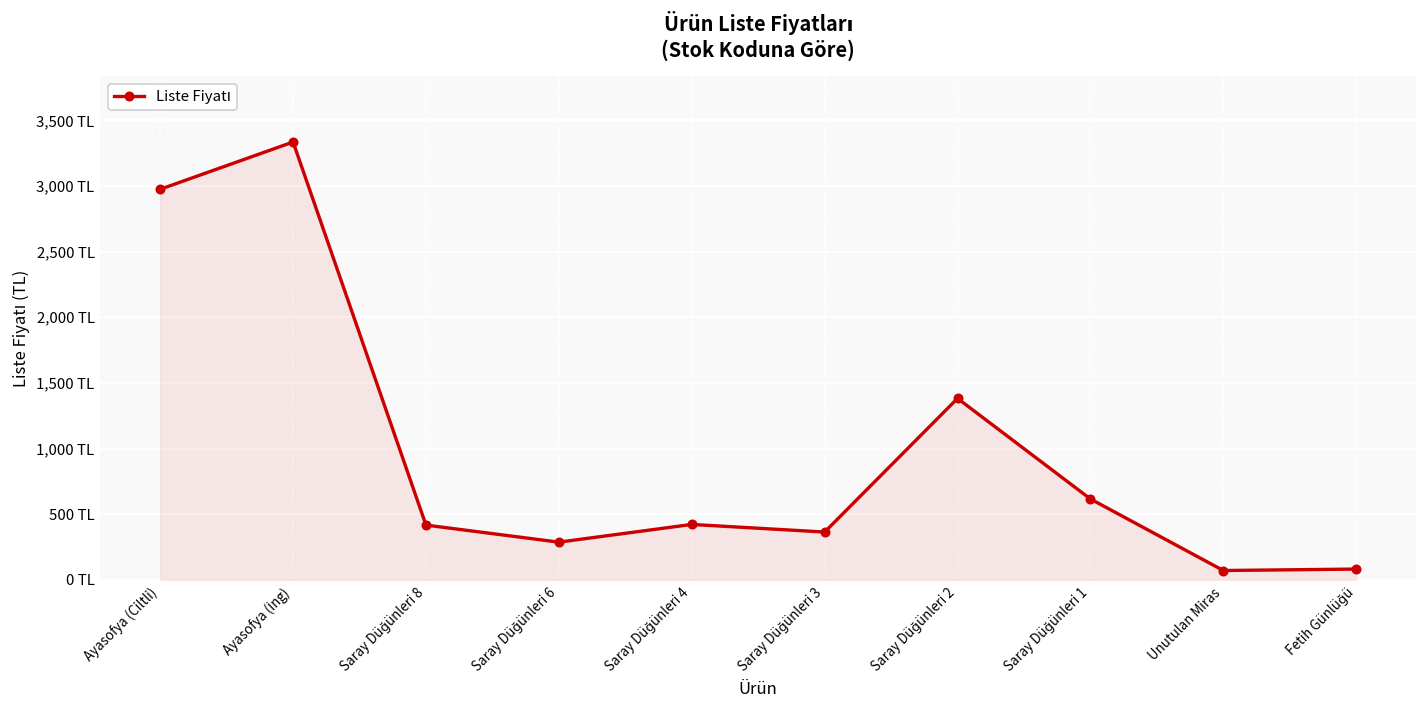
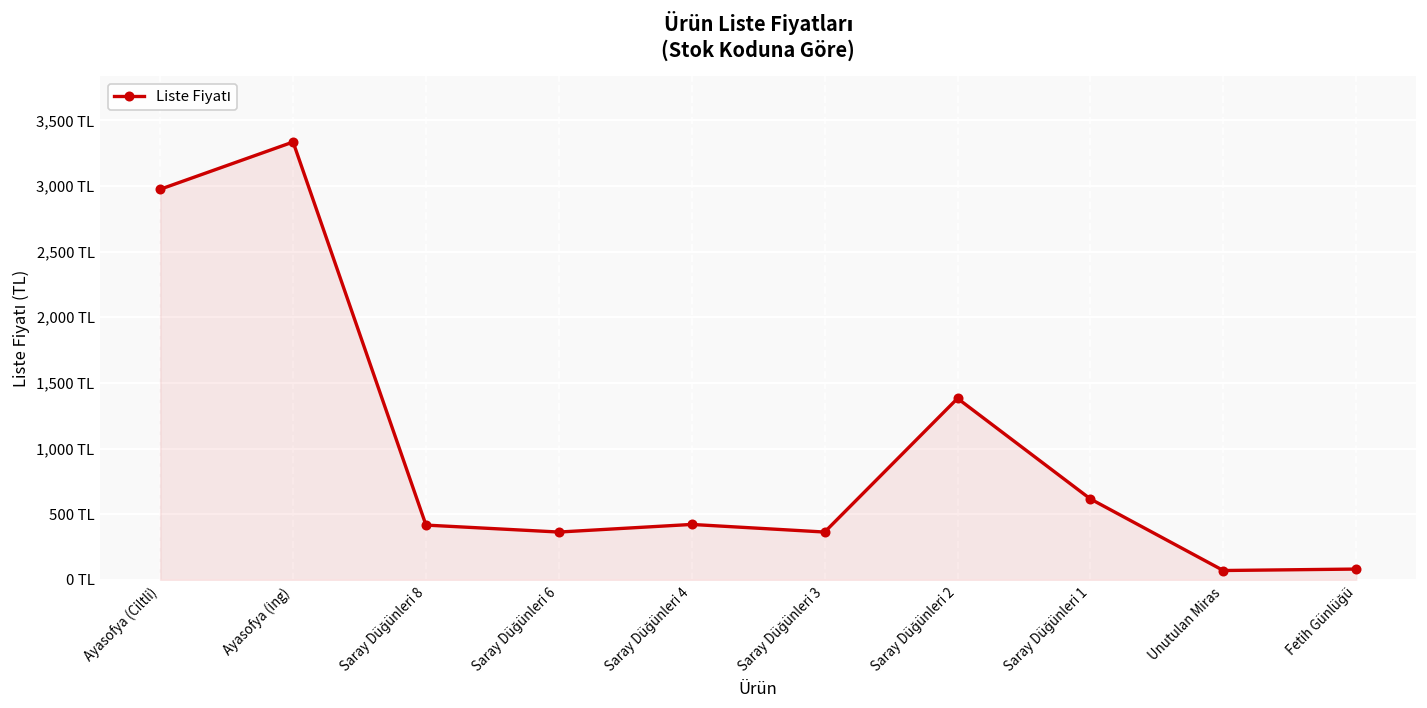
Saray Düğünleri 6: 290 TL -> 360 TL
